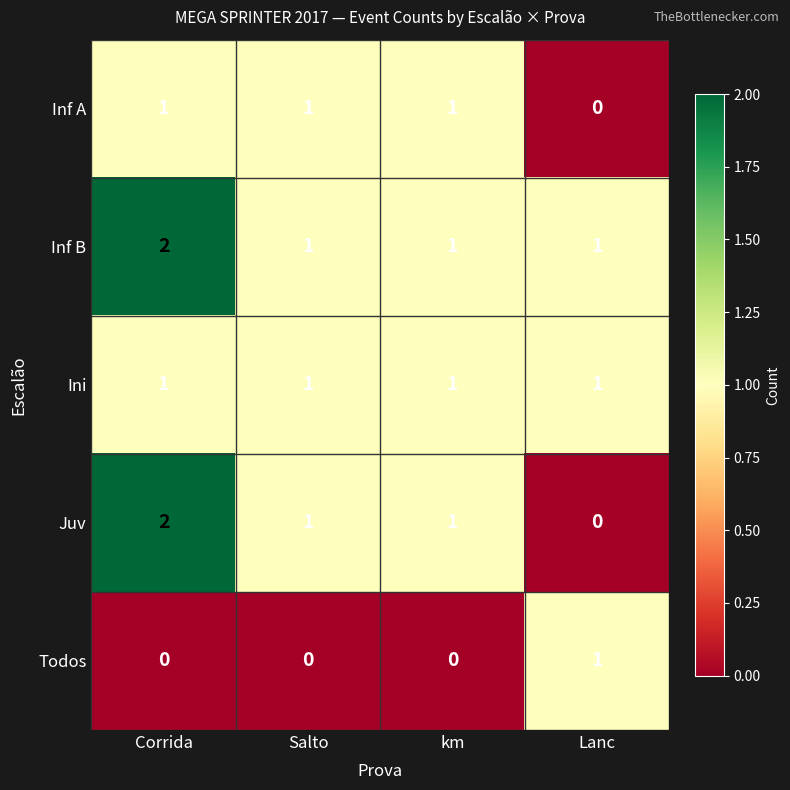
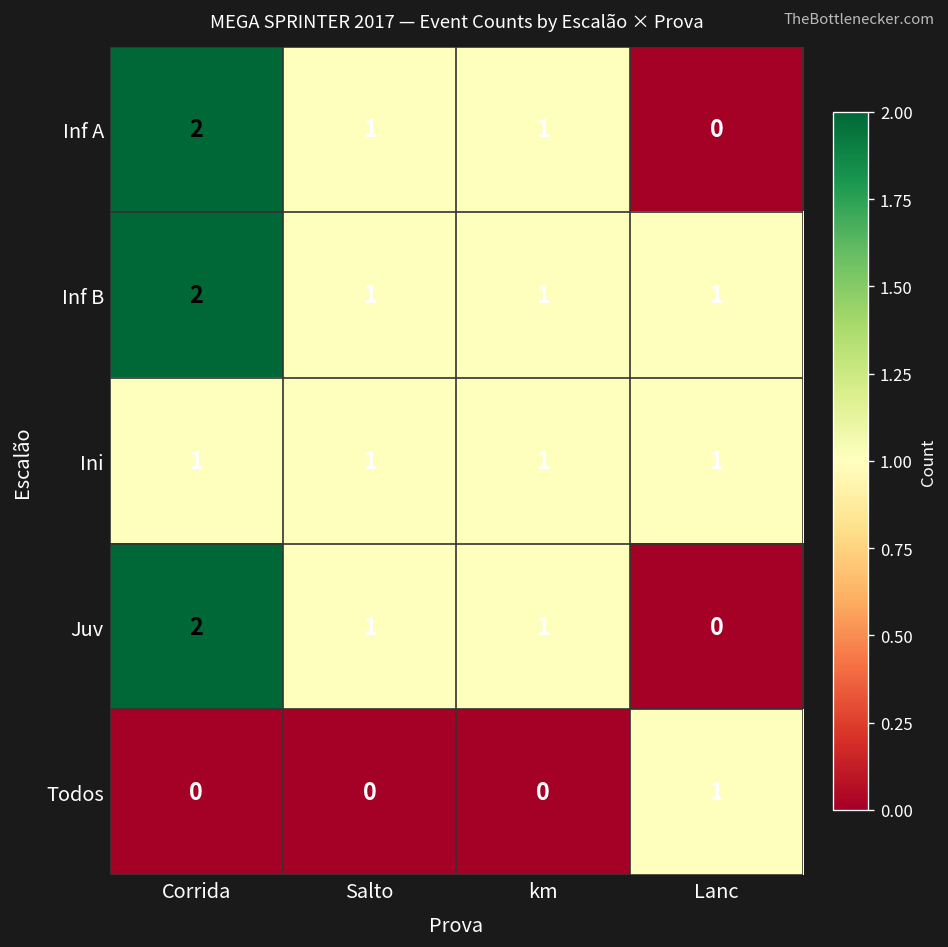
Inf A, Corrida: 1 -> 2
